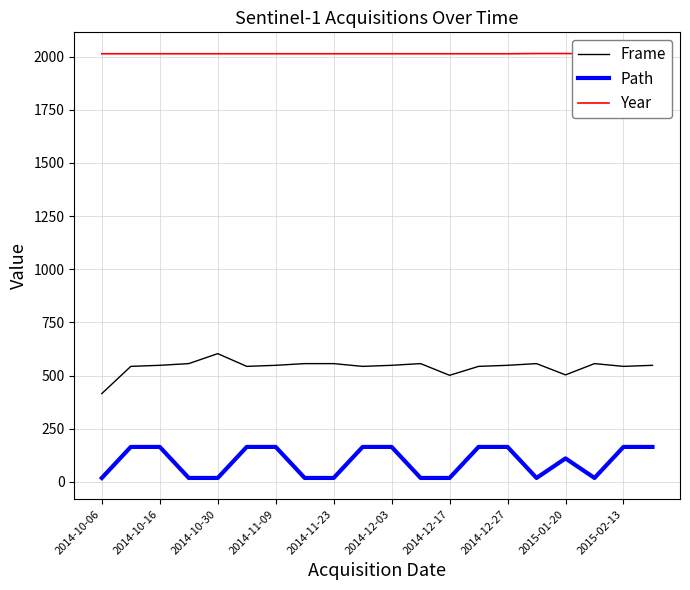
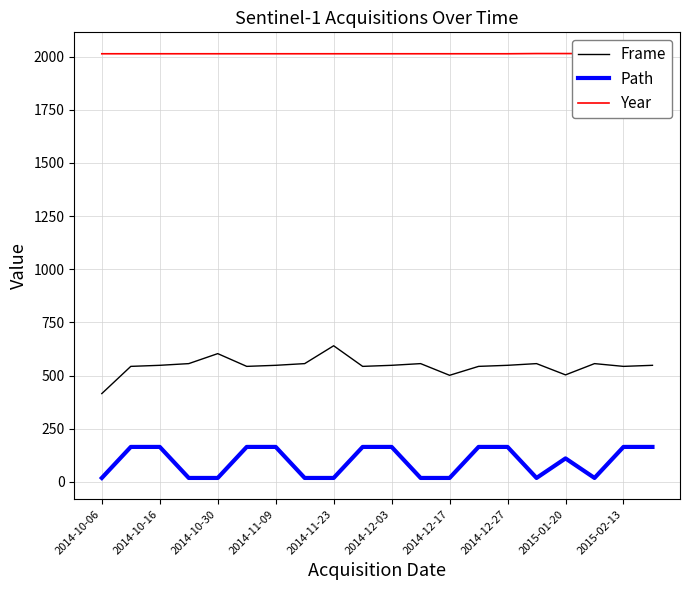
Frame, 2014-11-23: 560 -> 640
